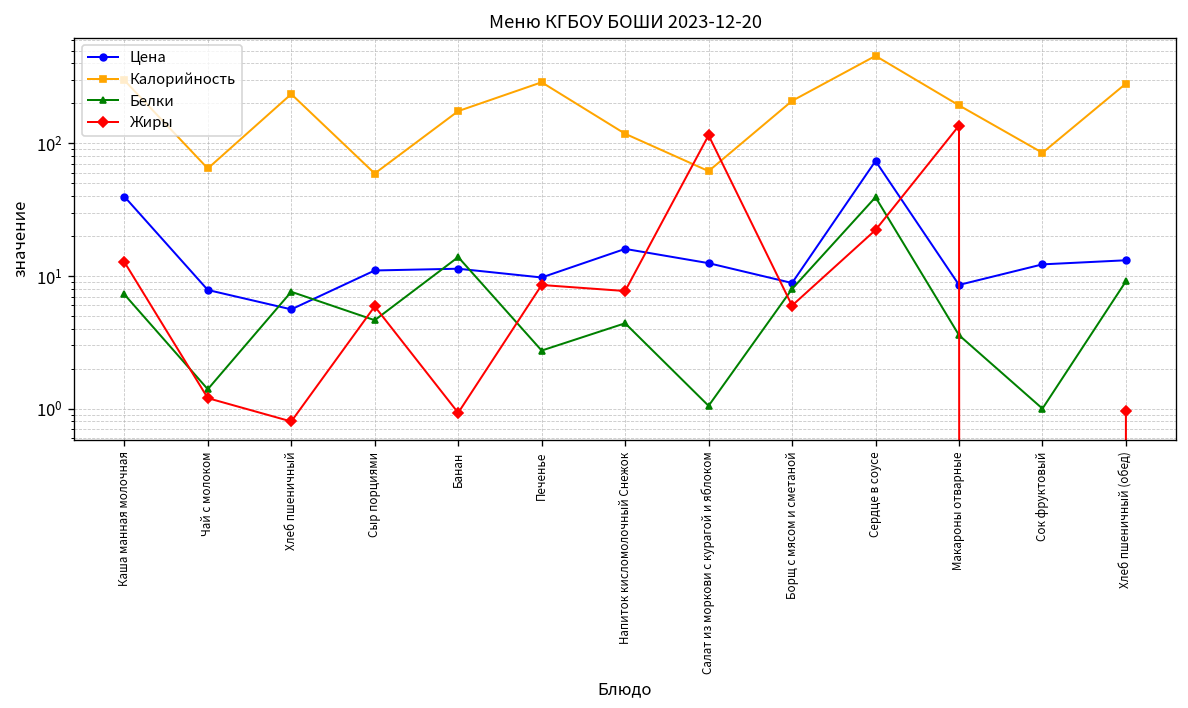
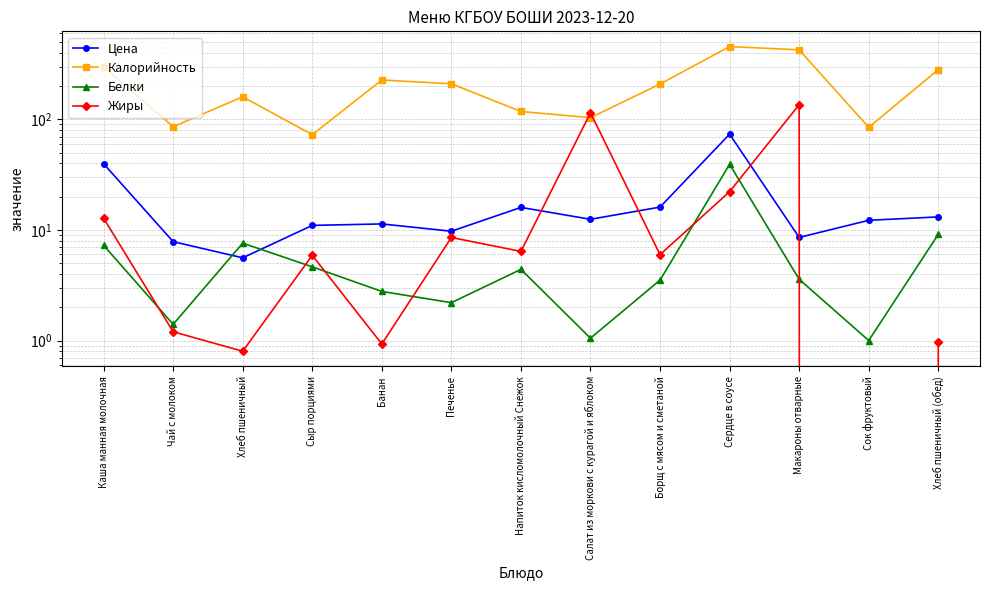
Калорийность, Чай с молоком: 60 -> 90
Калорийность, Хлеб пшеничный: 240 -> 160
Калорийность, Сыр порциями: 60 -> 70
Калорийность, Банан: 170 -> 230
Белки, Банан: 14 -> 2.8
Калорийность, Печенье: 290 -> 210
Белки, Печенье: 2.7 -> 2.2
Жиры, Напиток кисломолочный Снежок: 8 -> 6
Калорийность, Салат из моркови с курагой и яблоком: 60 -> 100
Цена, Борщ с мясом и сметаной: 9 -> 16
Белки, Борщ с мясом и сметаной: 8 -> 3.5
Калорийность, Макароны отварные: 190 -> 430
